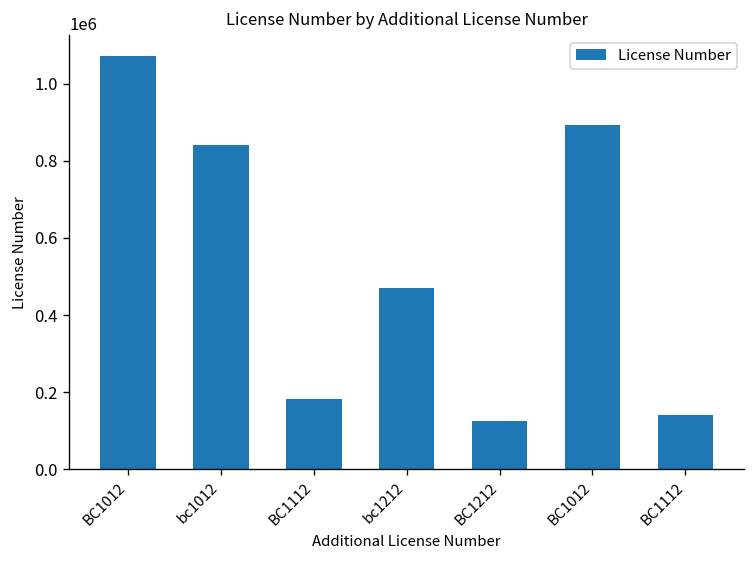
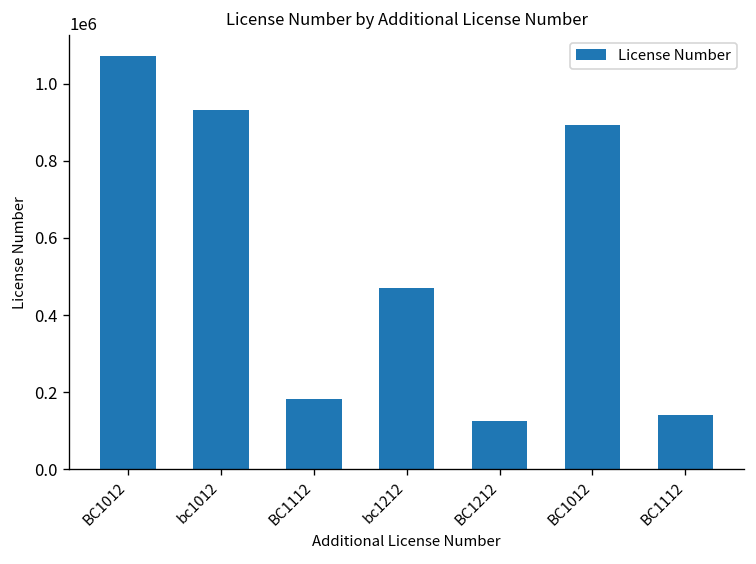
bc1012: 840000 -> 930000
